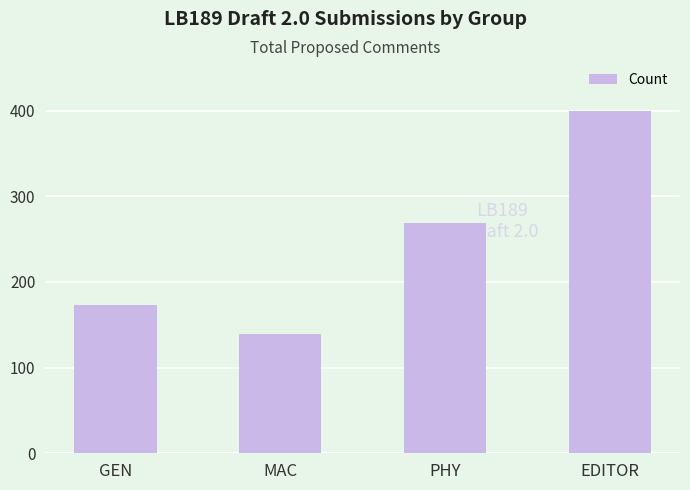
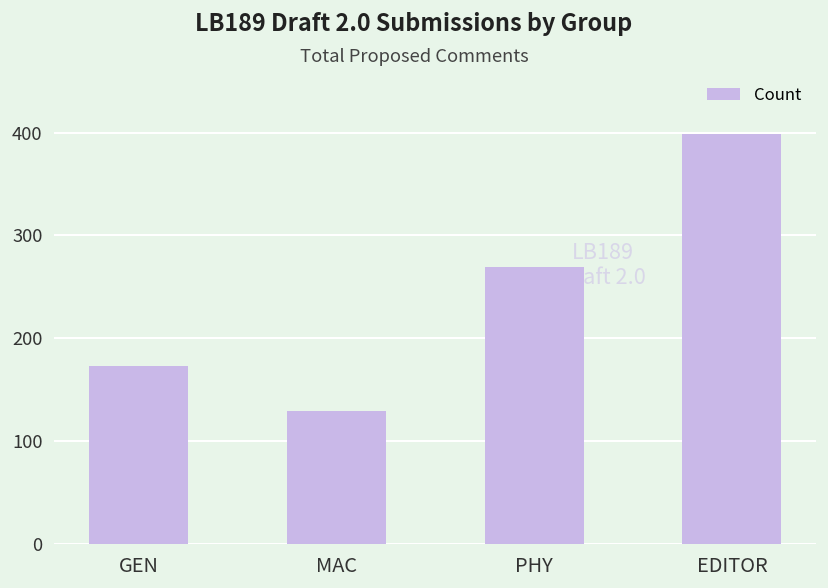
MAC: 140 -> 130
